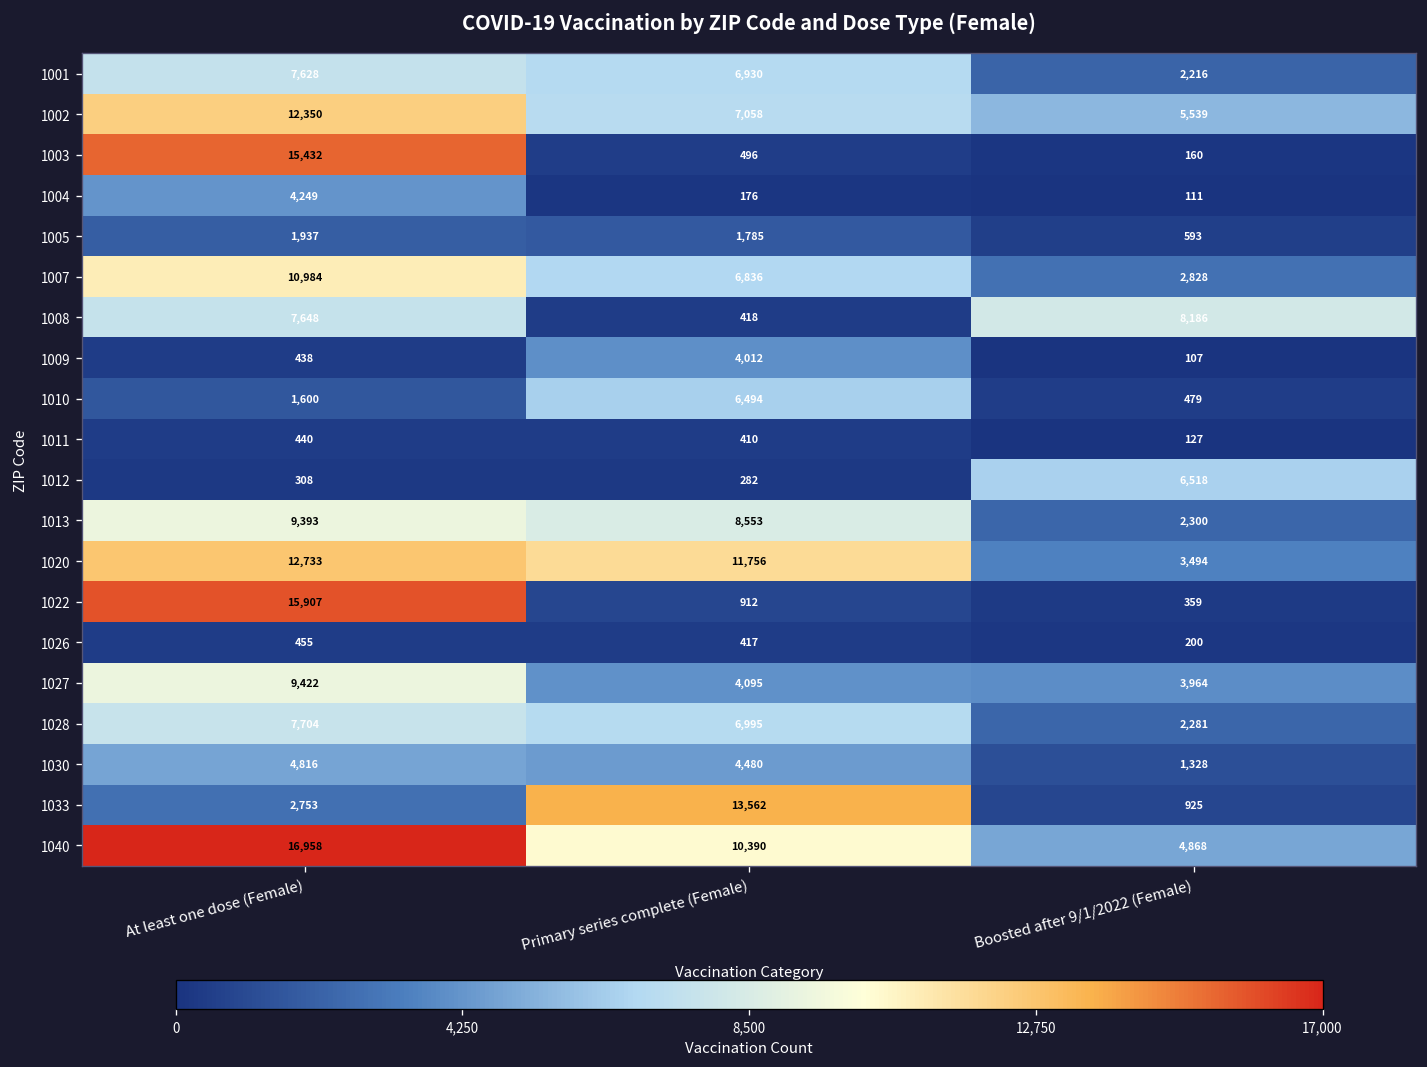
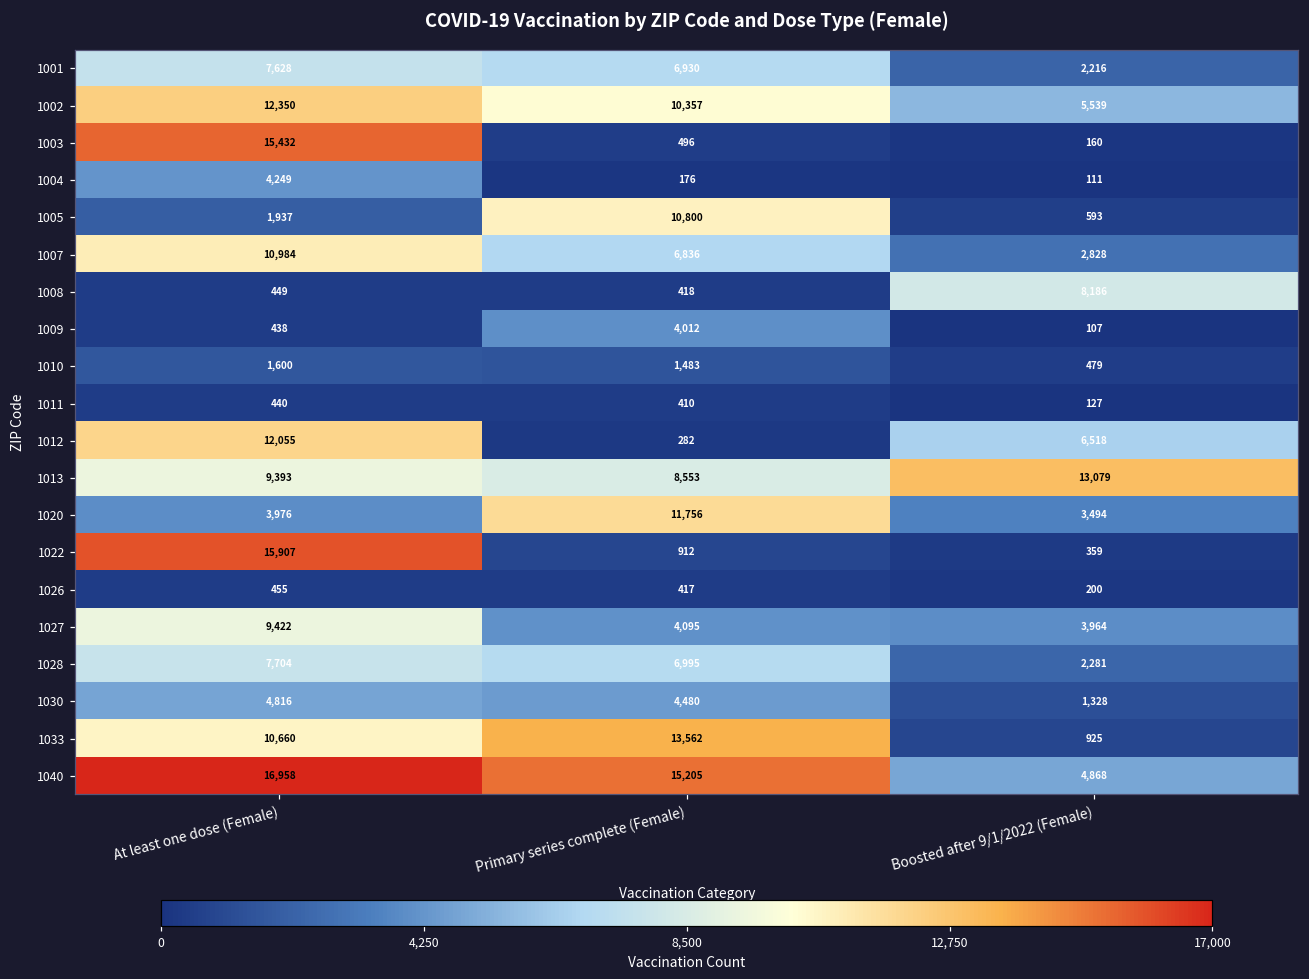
1002, Primary series complete (Female): 7,058 -> 10,357
1005, Primary series complete (Female): 1,785 -> 10,800
1008, At least one dose (Female): 7,648 -> 449
1010, Primary series complete (Female): 6,494 -> 1,483
1012, At least one dose (Female): 308 -> 12,055
1013, Boosted after 9/1/2022 (Female): 2,300 -> 13,079
1020, At least one dose (Female): 12,733 -> 3,976
1033, At least one dose (Female): 2,753 -> 10,660
1040, Primary series complete (Female): 10,390 -> 15,205
